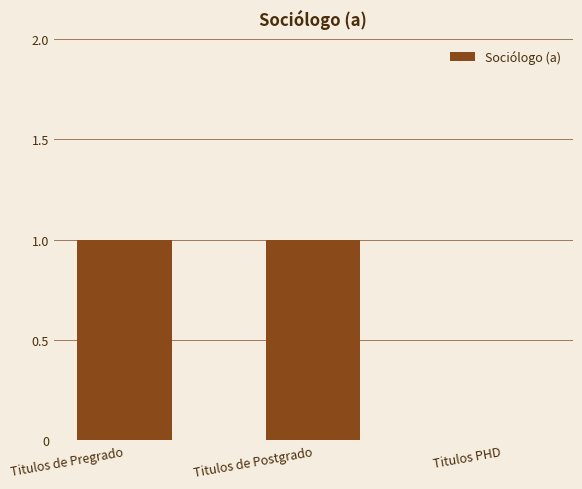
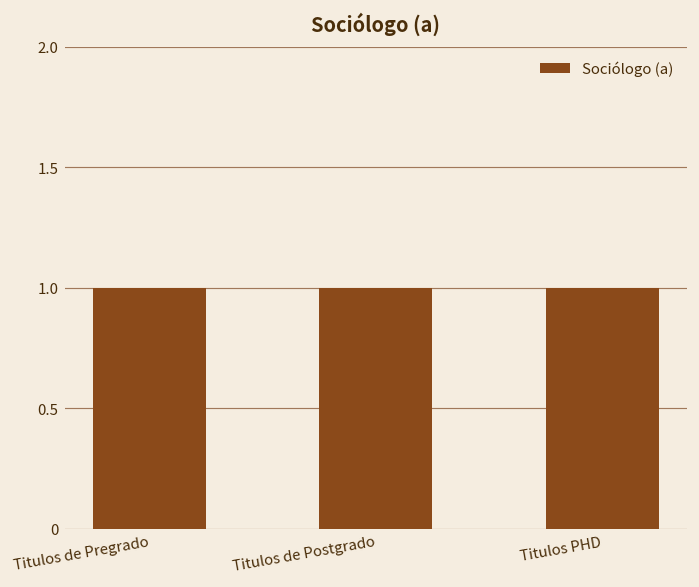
Titulos PHD: 0 -> 1
